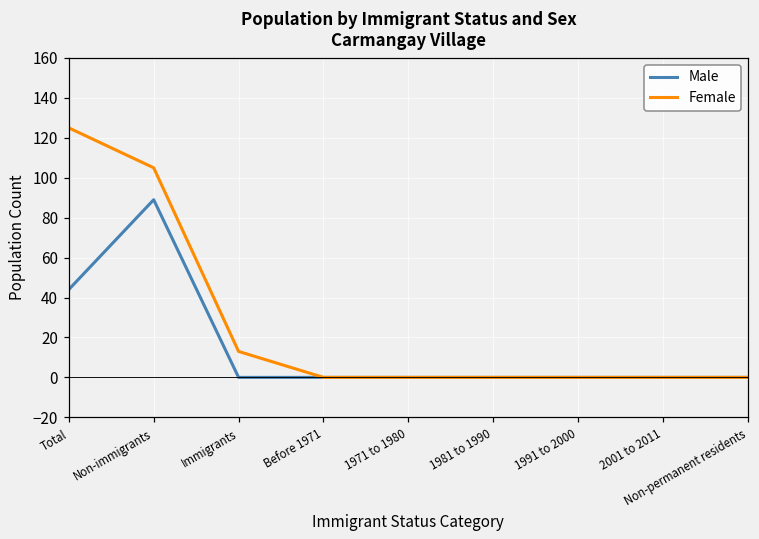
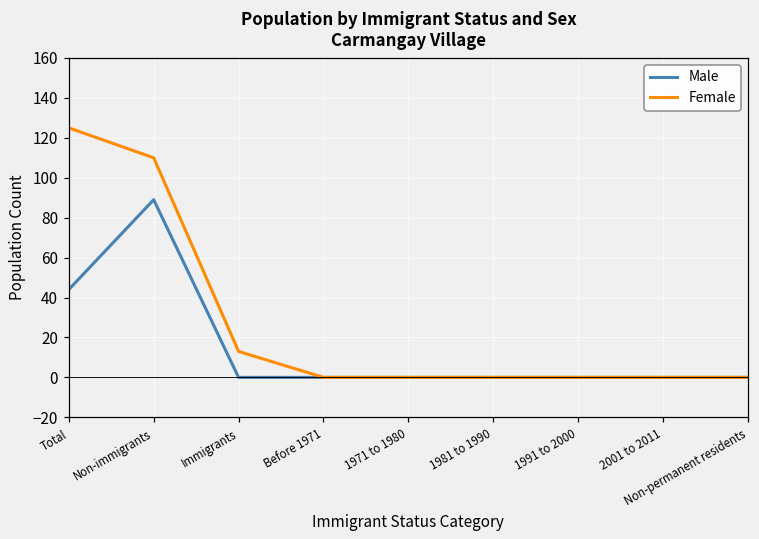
Female, Non-immigrants: 105 -> 110
